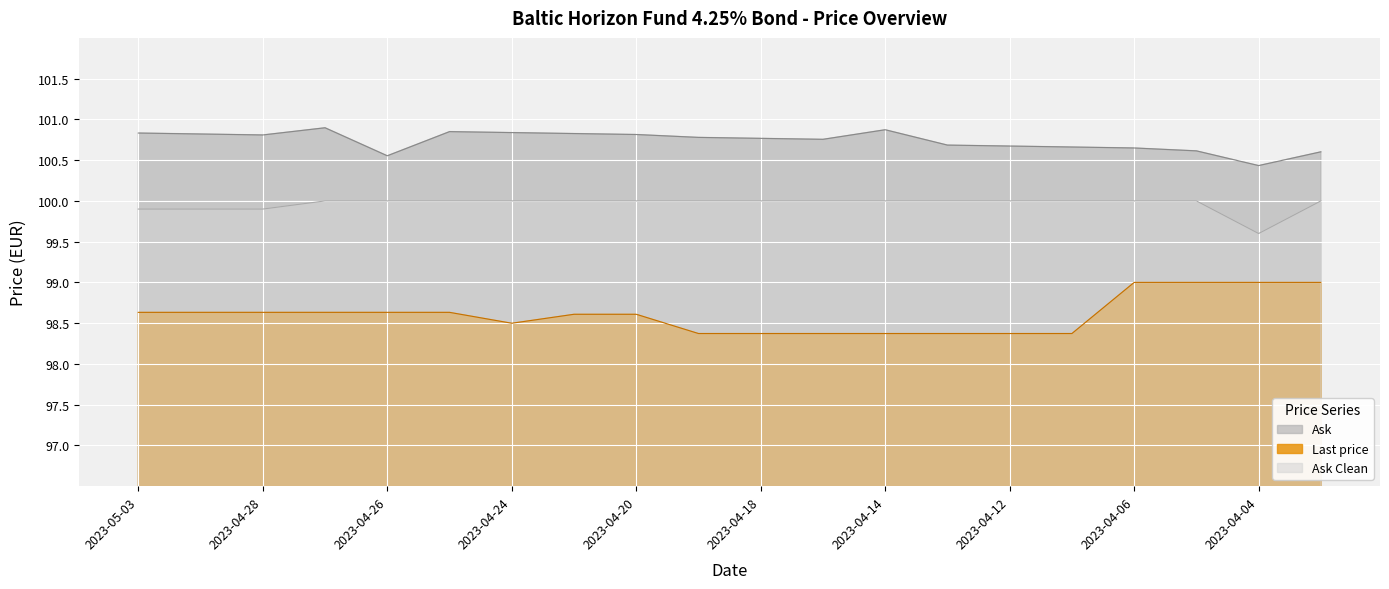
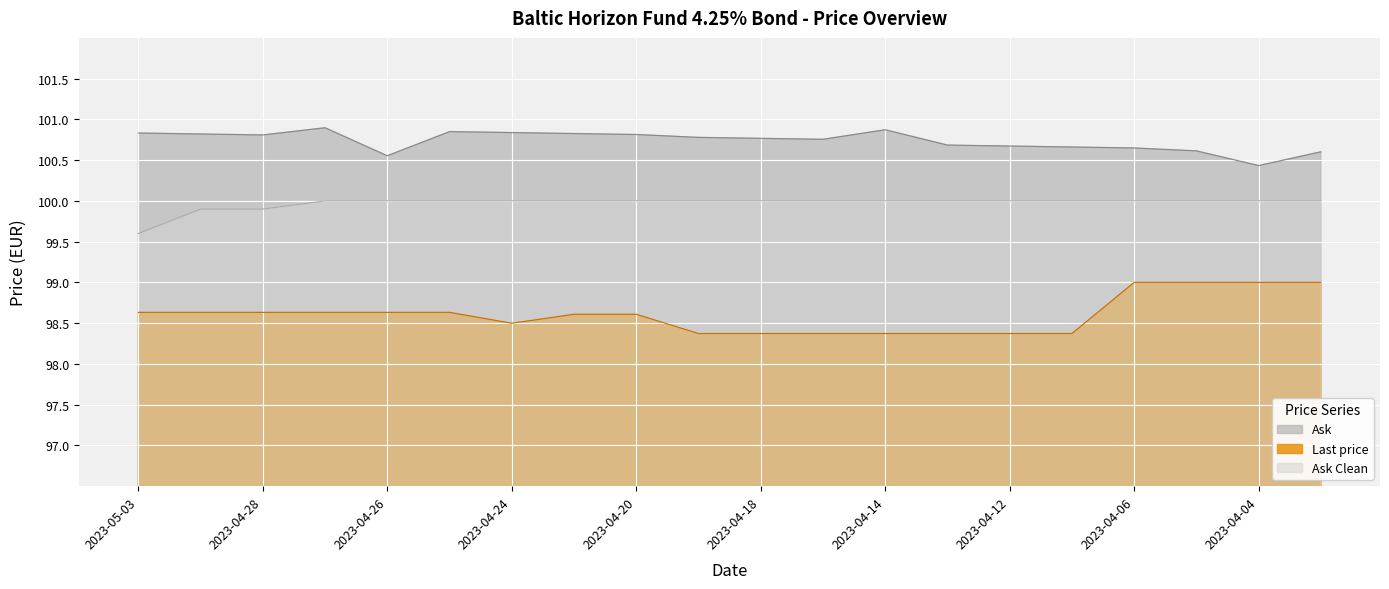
Ask Clean, 2023-05-03: 99.9 -> 99.6
Ask Clean, 2023-04-04: 99.6 -> 100.0
